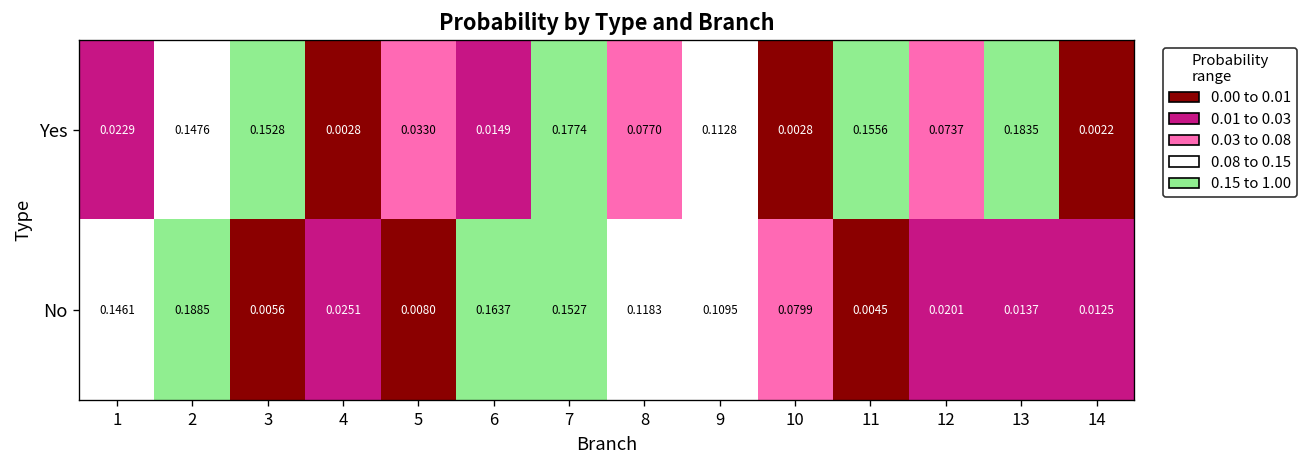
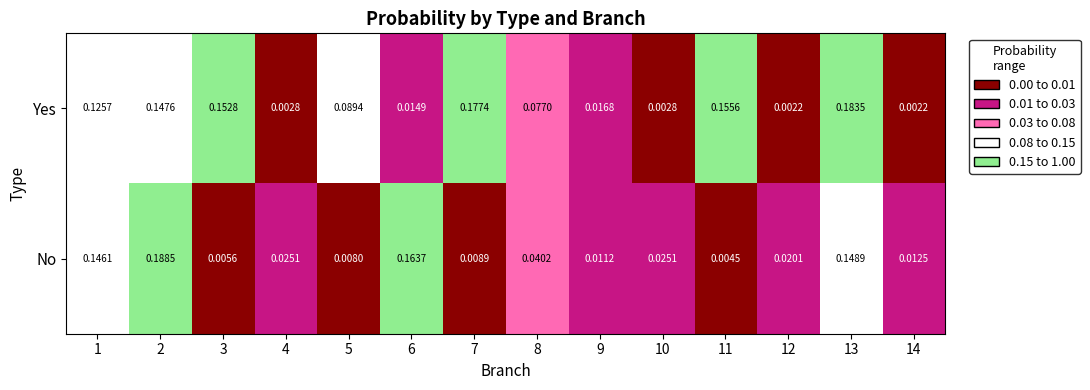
Yes, 1: 0.0229 -> 0.1257
Yes, 5: 0.0330 -> 0.0894
Yes, 9: 0.1128 -> 0.0168
Yes, 12: 0.0737 -> 0.0022
No, 7: 0.1527 -> 0.0089
No, 8: 0.1183 -> 0.0402
No, 9: 0.1095 -> 0.0112
No, 10: 0.0799 -> 0.0251
No, 13: 0.0137 -> 0.1489
